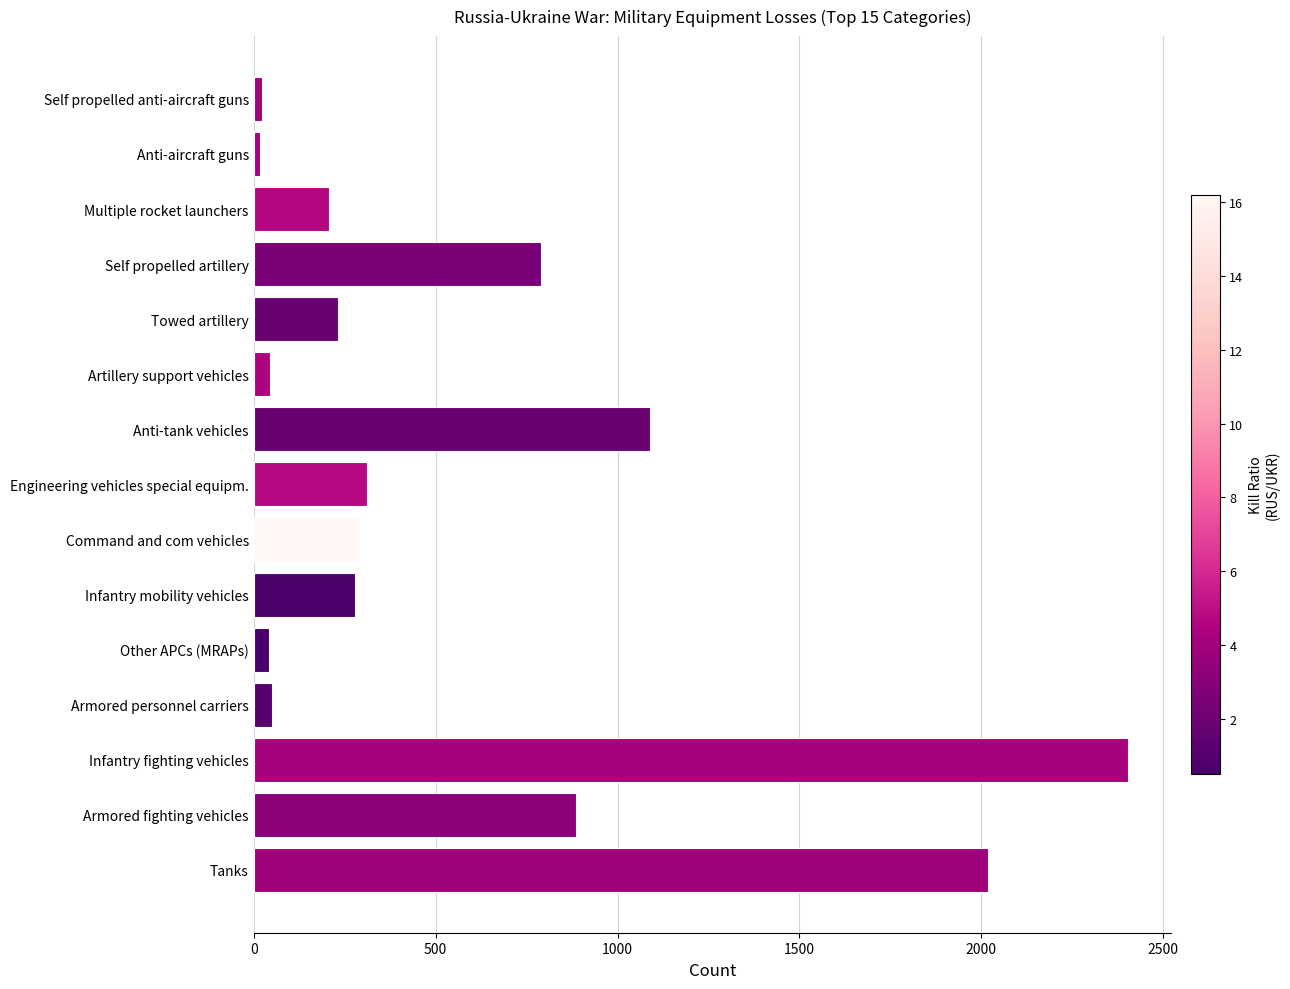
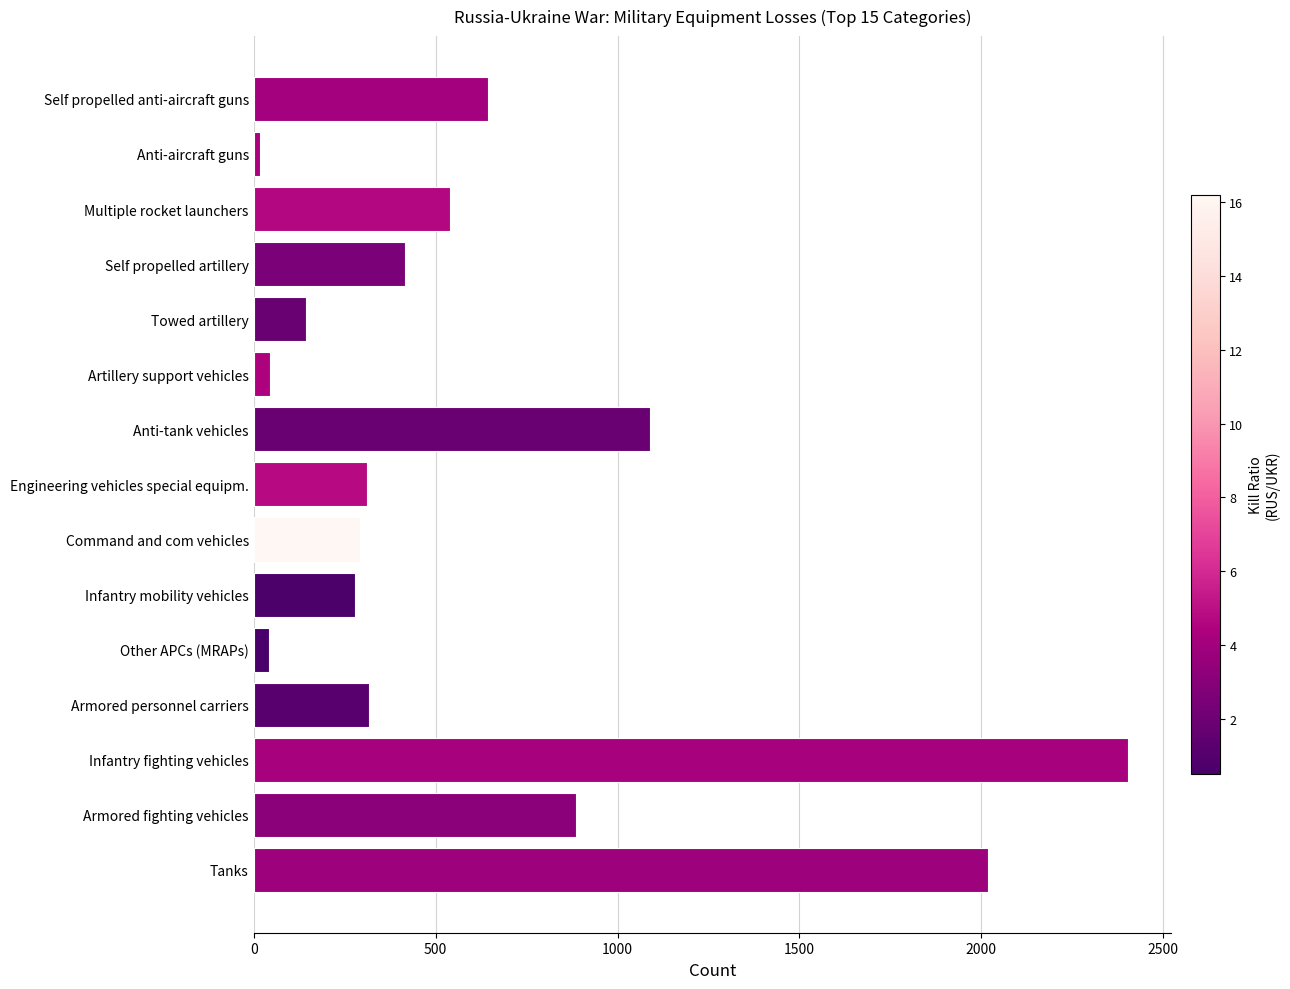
Self propelled anti-aircraft guns: 20 -> 650
Multiple rocket launchers: 210 -> 540
Self propelled artillery: 790 -> 420
Towed artillery: 230 -> 140
Armored personnel carriers: 50 -> 320
